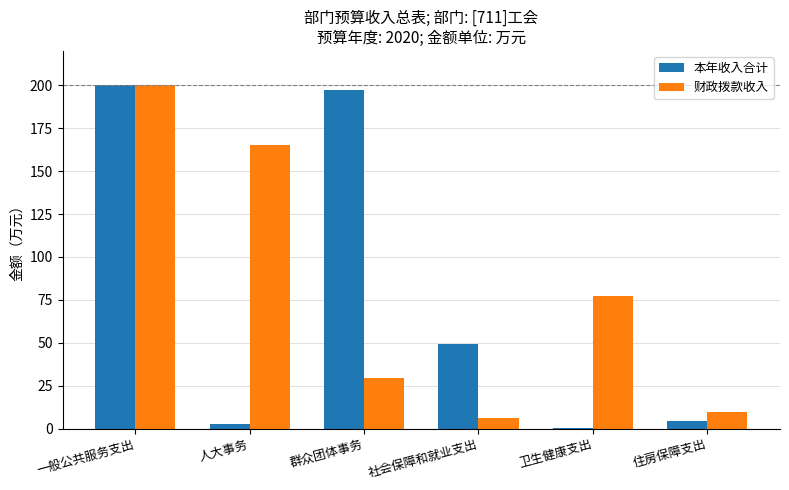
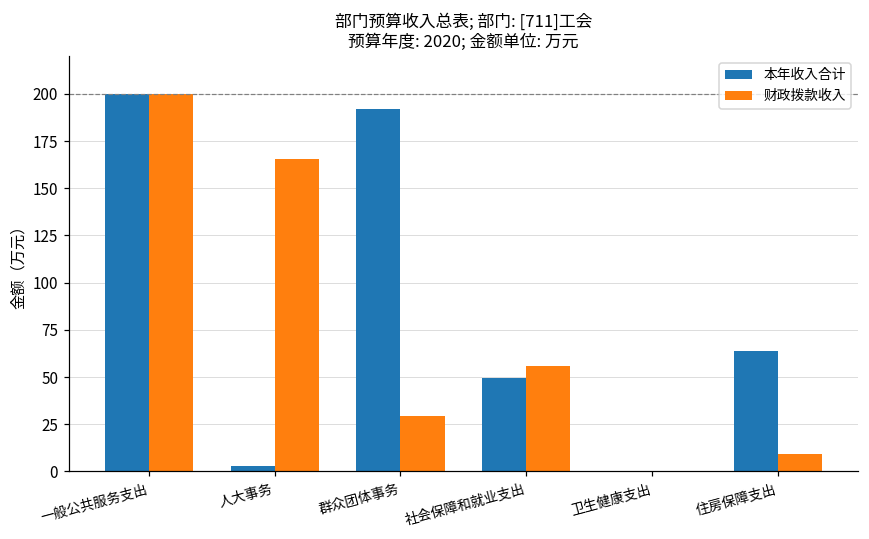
本年收入合计, 群众团体事务: 197 -> 192
财政拨款收入, 社会保障和就业支出: 6 -> 56
财政拨款收入, 卫生健康支出: 77 -> 0
本年收入合计, 住房保障支出: 5 -> 64
